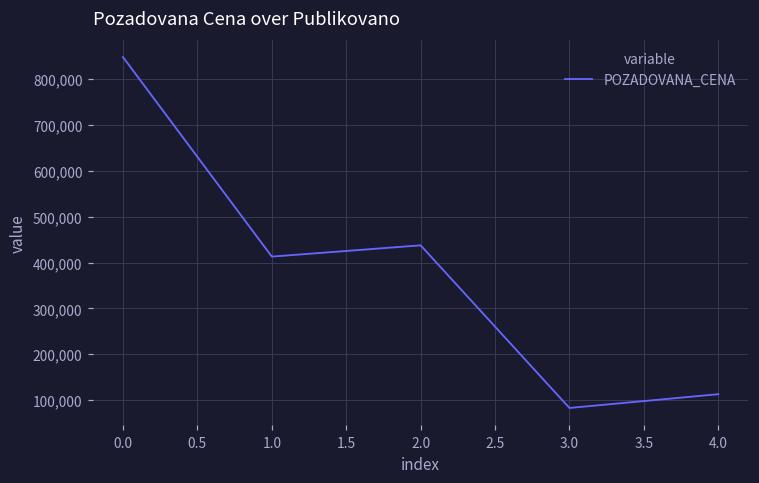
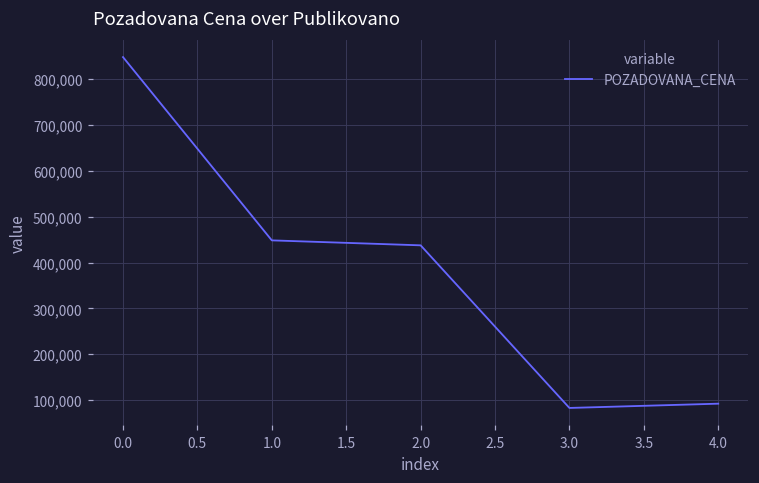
1.0: 410,000 -> 450,000
4.0: 110,000 -> 90,000
